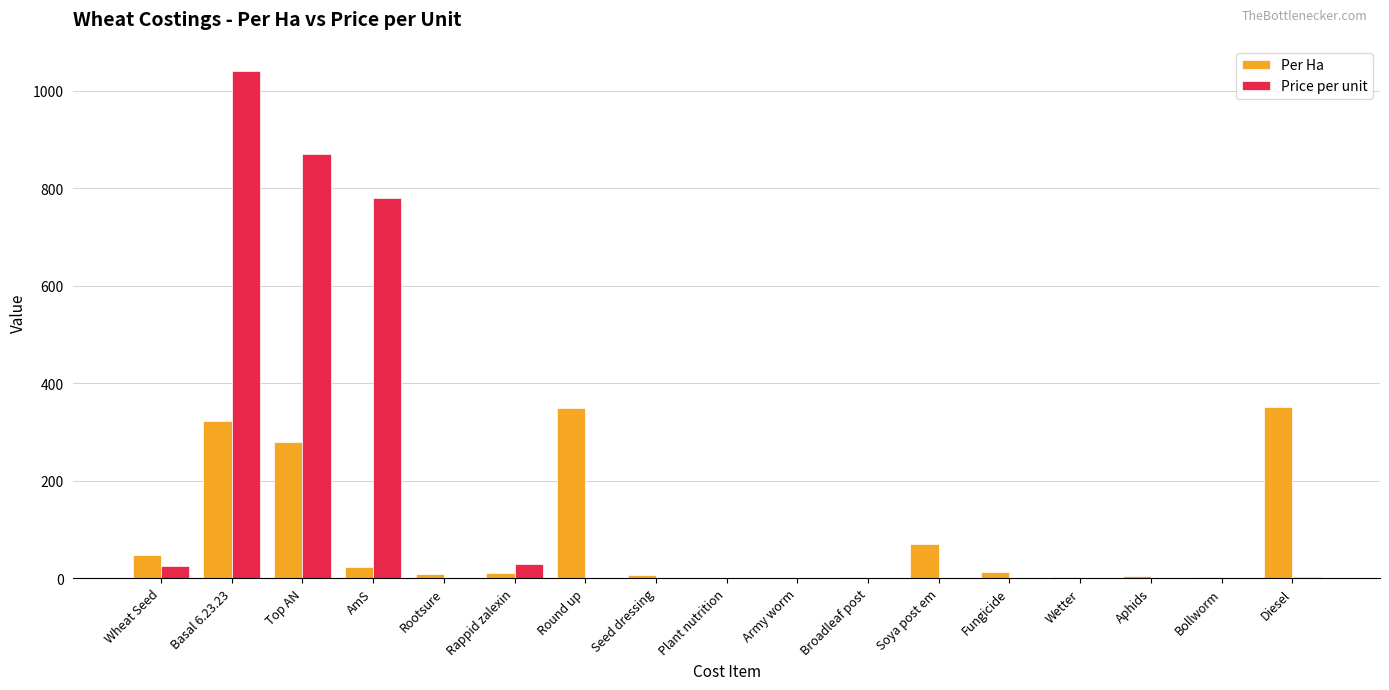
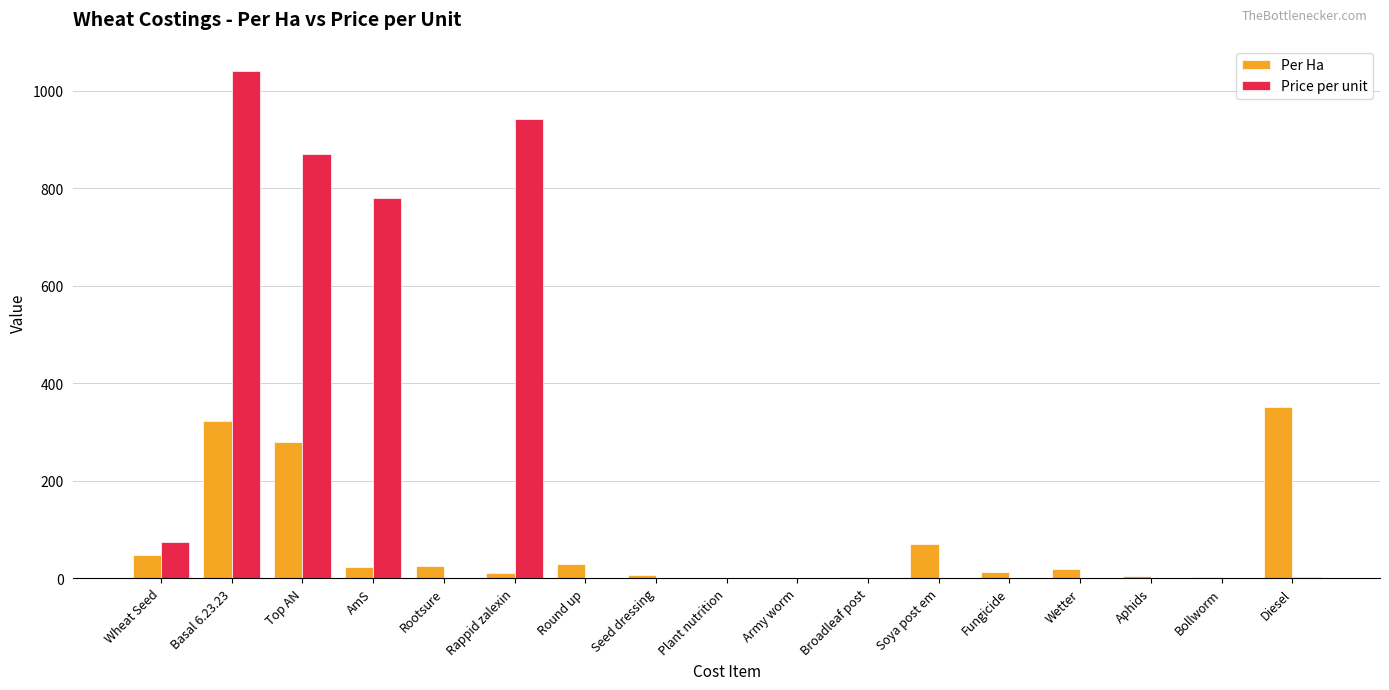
Price per unit, Wheat Seed: 20 -> 80
Per Ha, Rootsure: 10 -> 30
Price per unit, Rappid zalexin: 30 -> 940
Per Ha, Round up: 350 -> 30
Per Ha, Wetter: 0 -> 20
